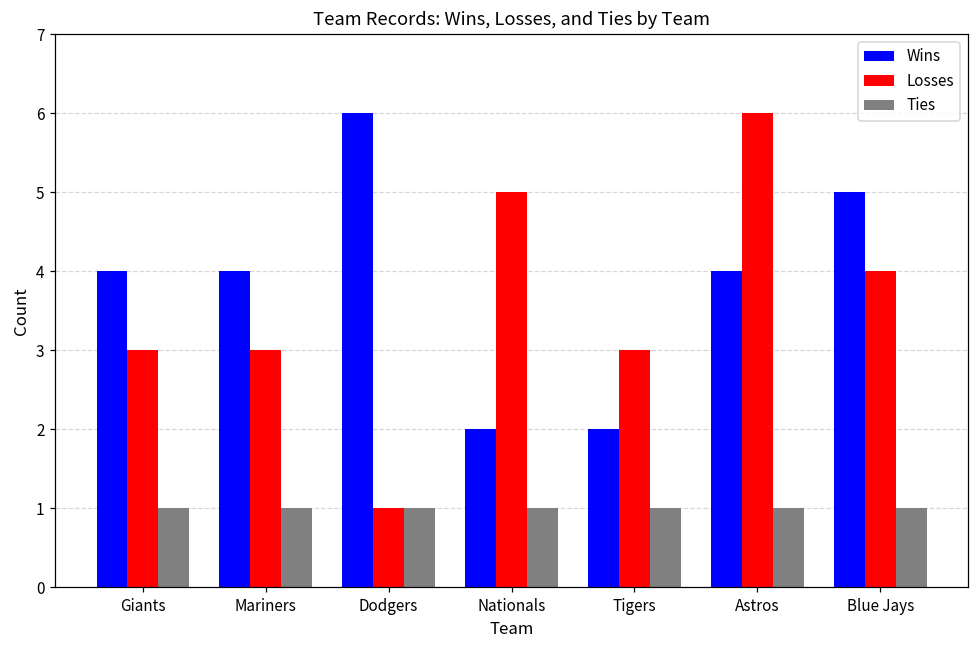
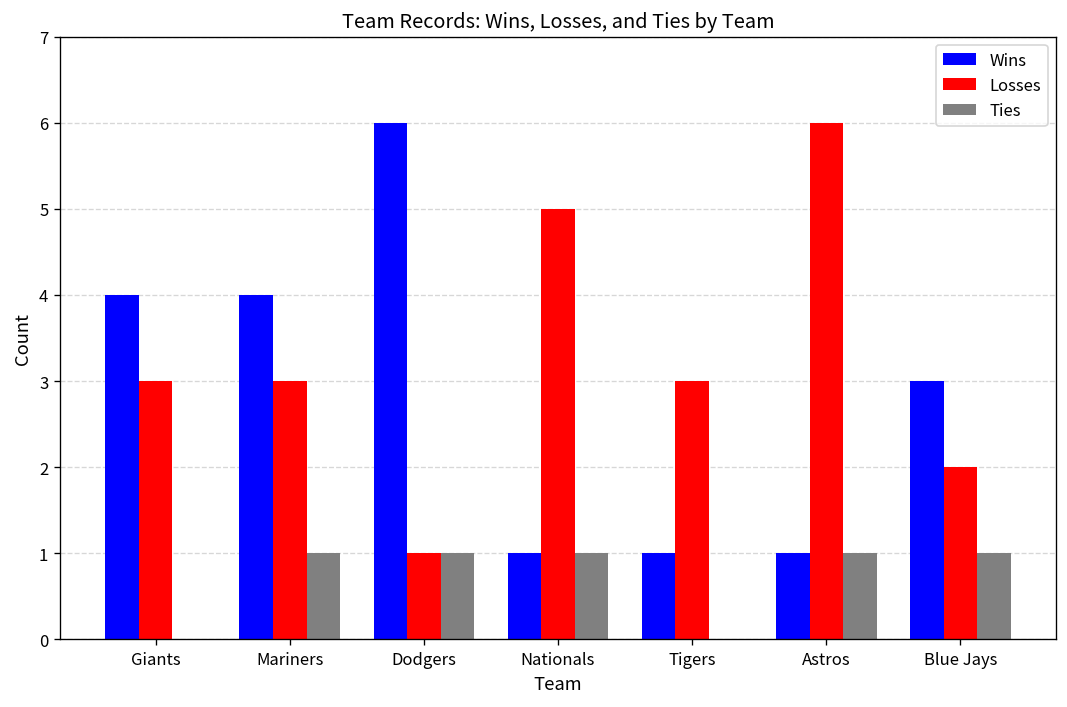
Ties, Giants: 1 -> 0
Wins, Nationals: 2 -> 1
Wins, Tigers: 2 -> 1
Ties, Tigers: 1 -> 0
Wins, Astros: 4 -> 1
Wins, Blue Jays: 5 -> 3
Losses, Blue Jays: 4 -> 2
